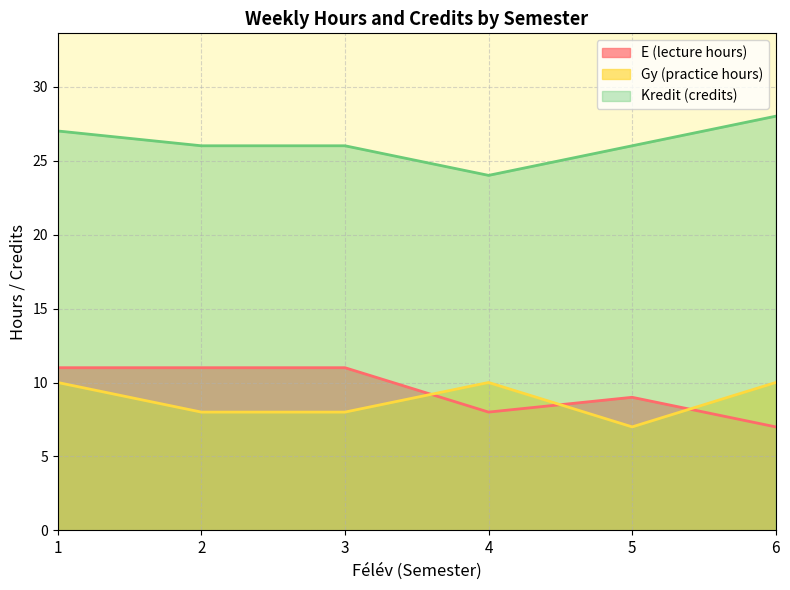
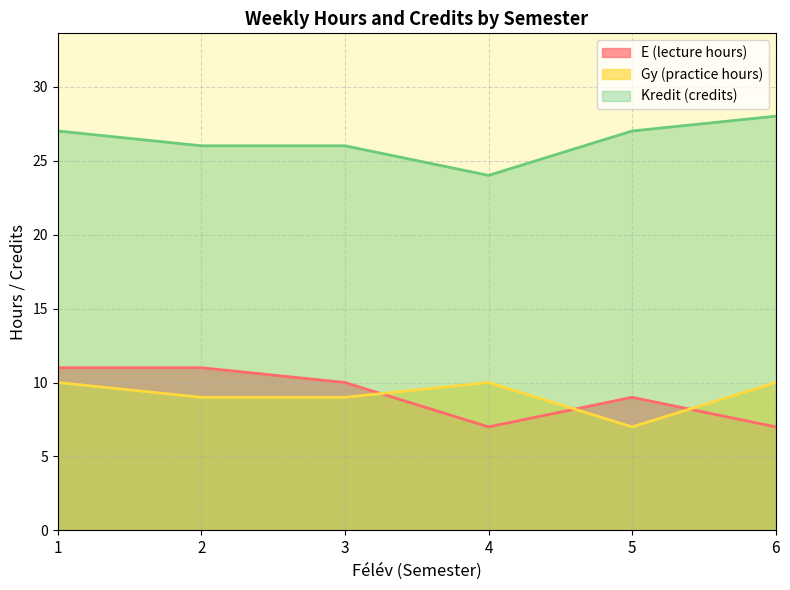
Gy (practice hours), 2: 8 -> 9
E (lecture hours), 3: 11 -> 10
Gy (practice hours), 3: 8 -> 9
E (lecture hours), 4: 8 -> 7
Kredit (credits), 5: 26 -> 27
